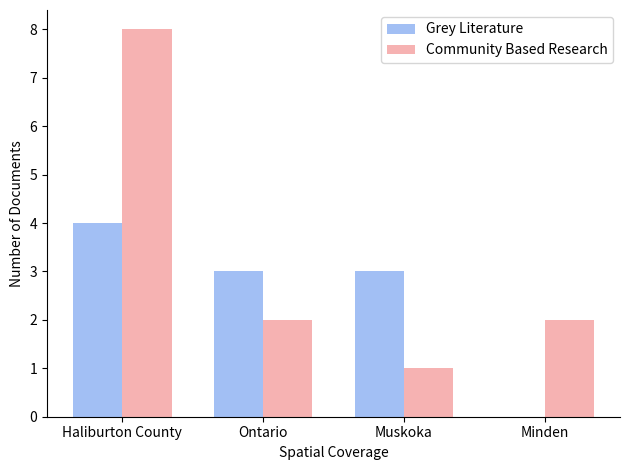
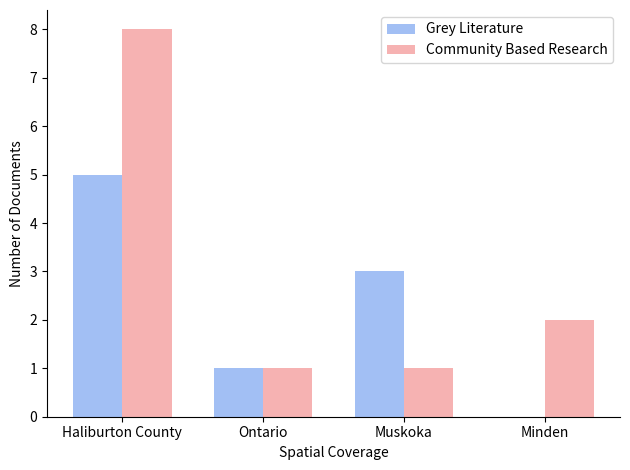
Grey Literature, Haliburton County: 4 -> 5
Grey Literature, Ontario: 3 -> 1
Community Based Research, Ontario: 2 -> 1
